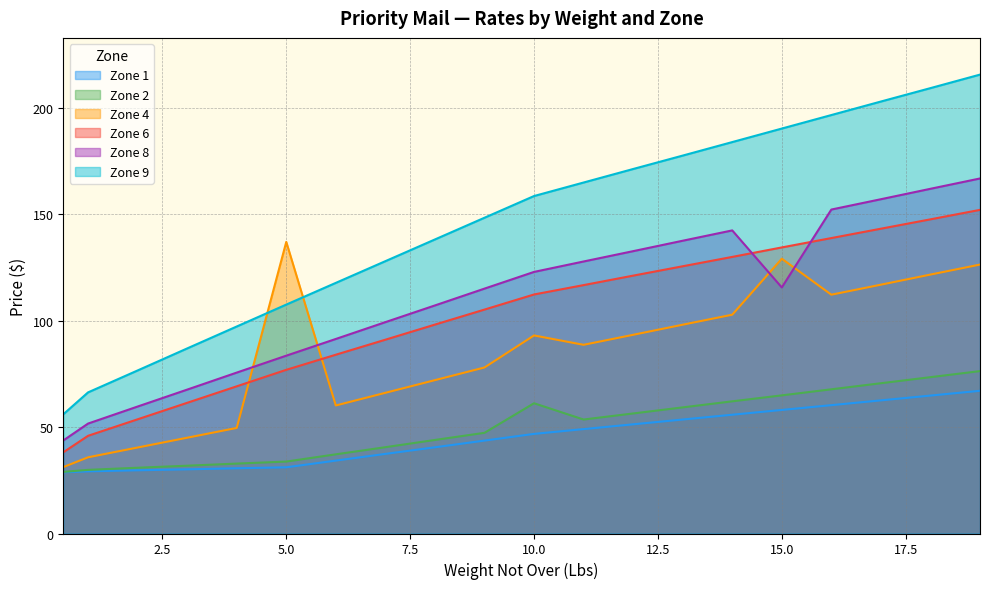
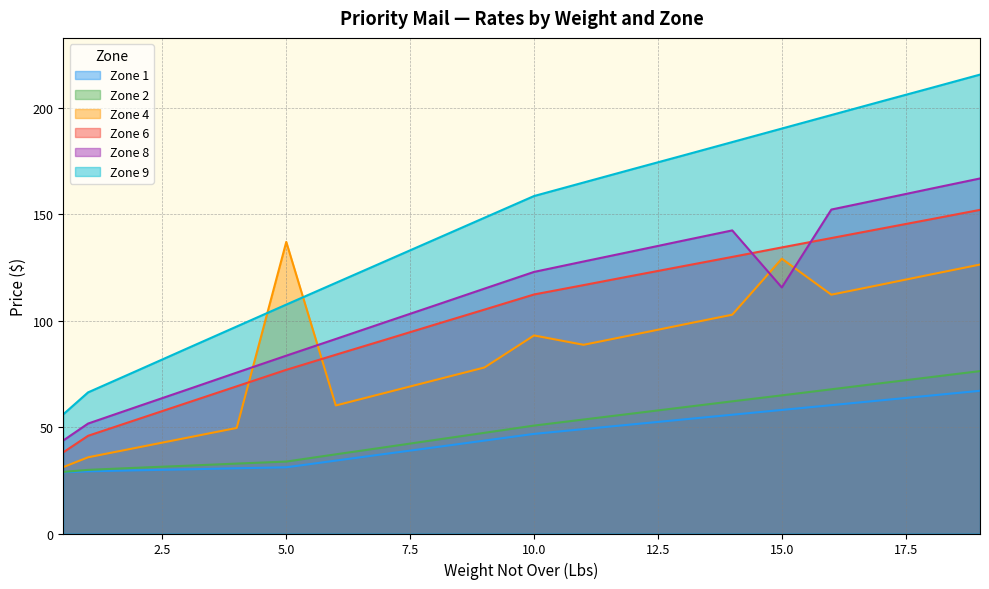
Zone 2, 10.0: 61 -> 51
